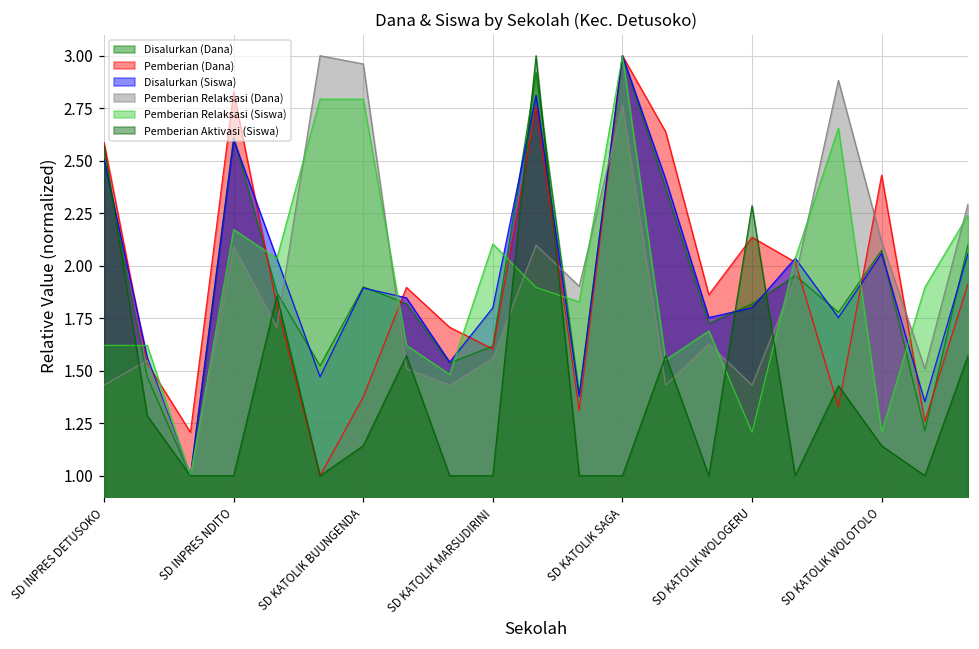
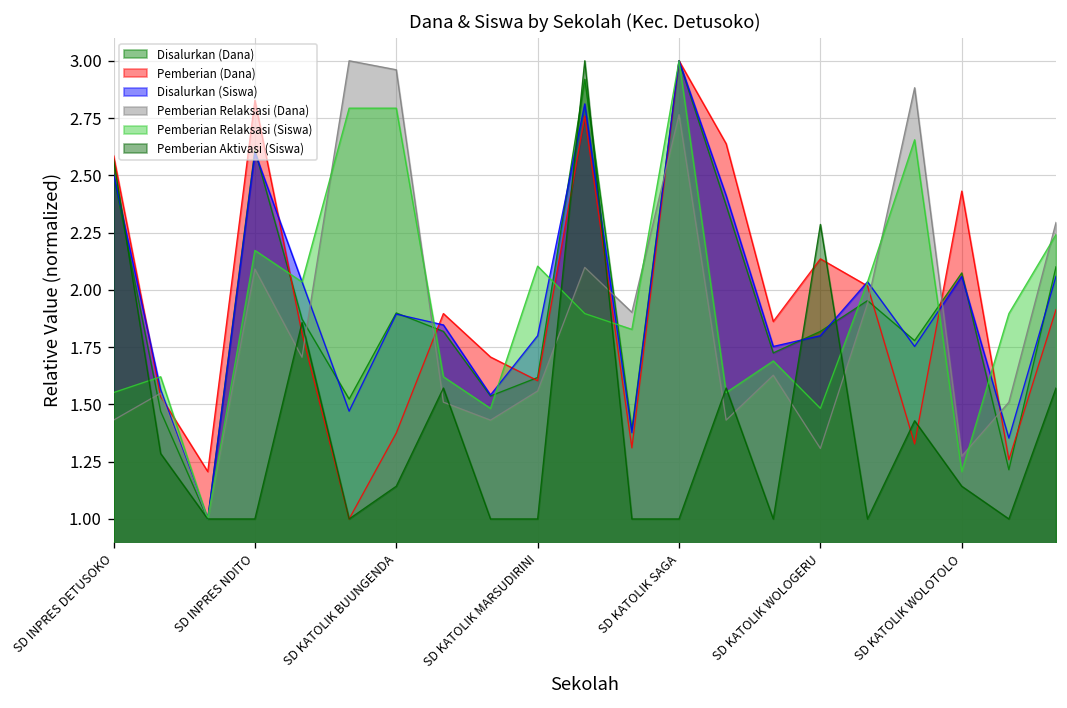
Pemberian Relaksasi (Siswa), SD INPRES DETUSOKO: 1.62 -> 1.55
Pemberian Relaksasi (Dana), SD KATOLIK WOLOGERU: 1.43 -> 1.31
Pemberian Relaksasi (Siswa), SD KATOLIK WOLOGERU: 1.21 -> 1.48
Pemberian Relaksasi (Dana), SD KATOLIK WOLOTOLO: 2.11 -> 1.27
